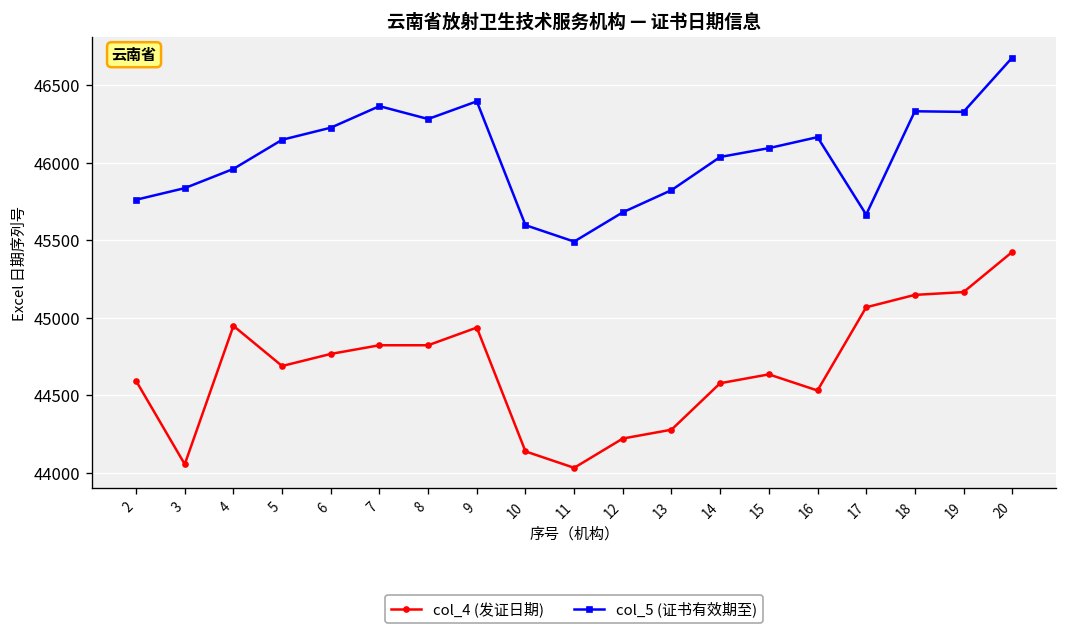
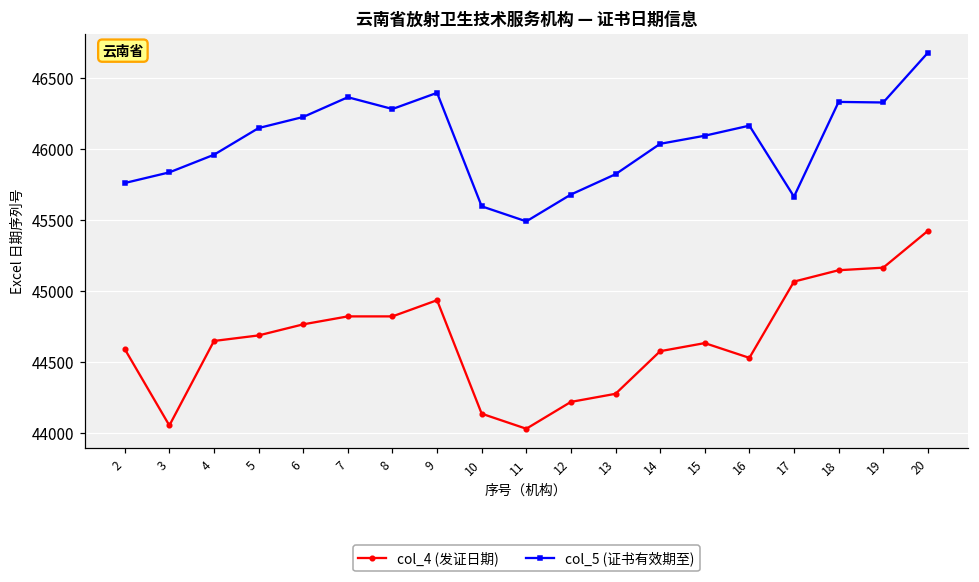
col_4 (发证日期), 4: 44950 -> 44650
